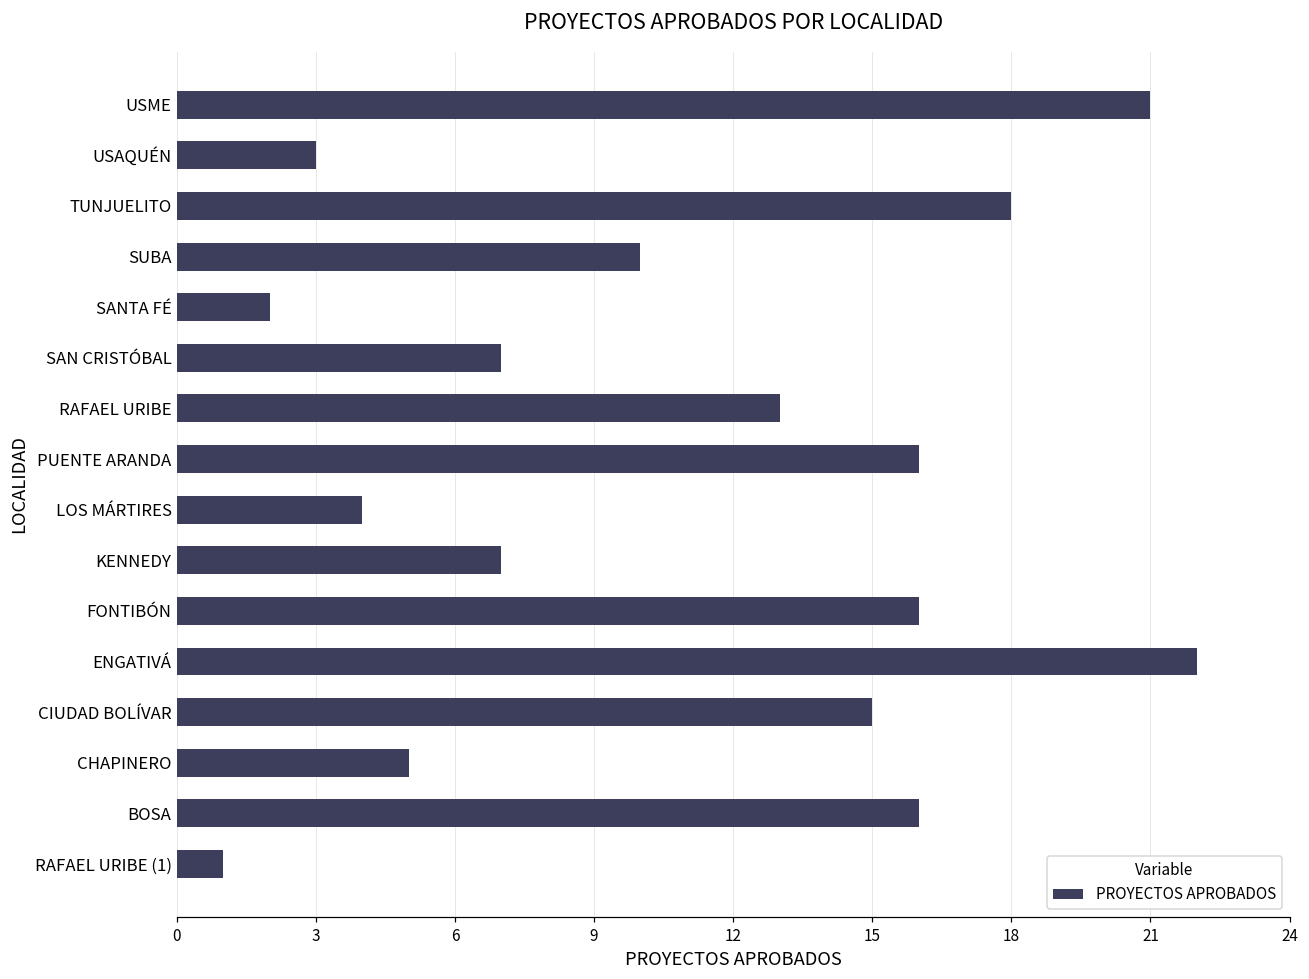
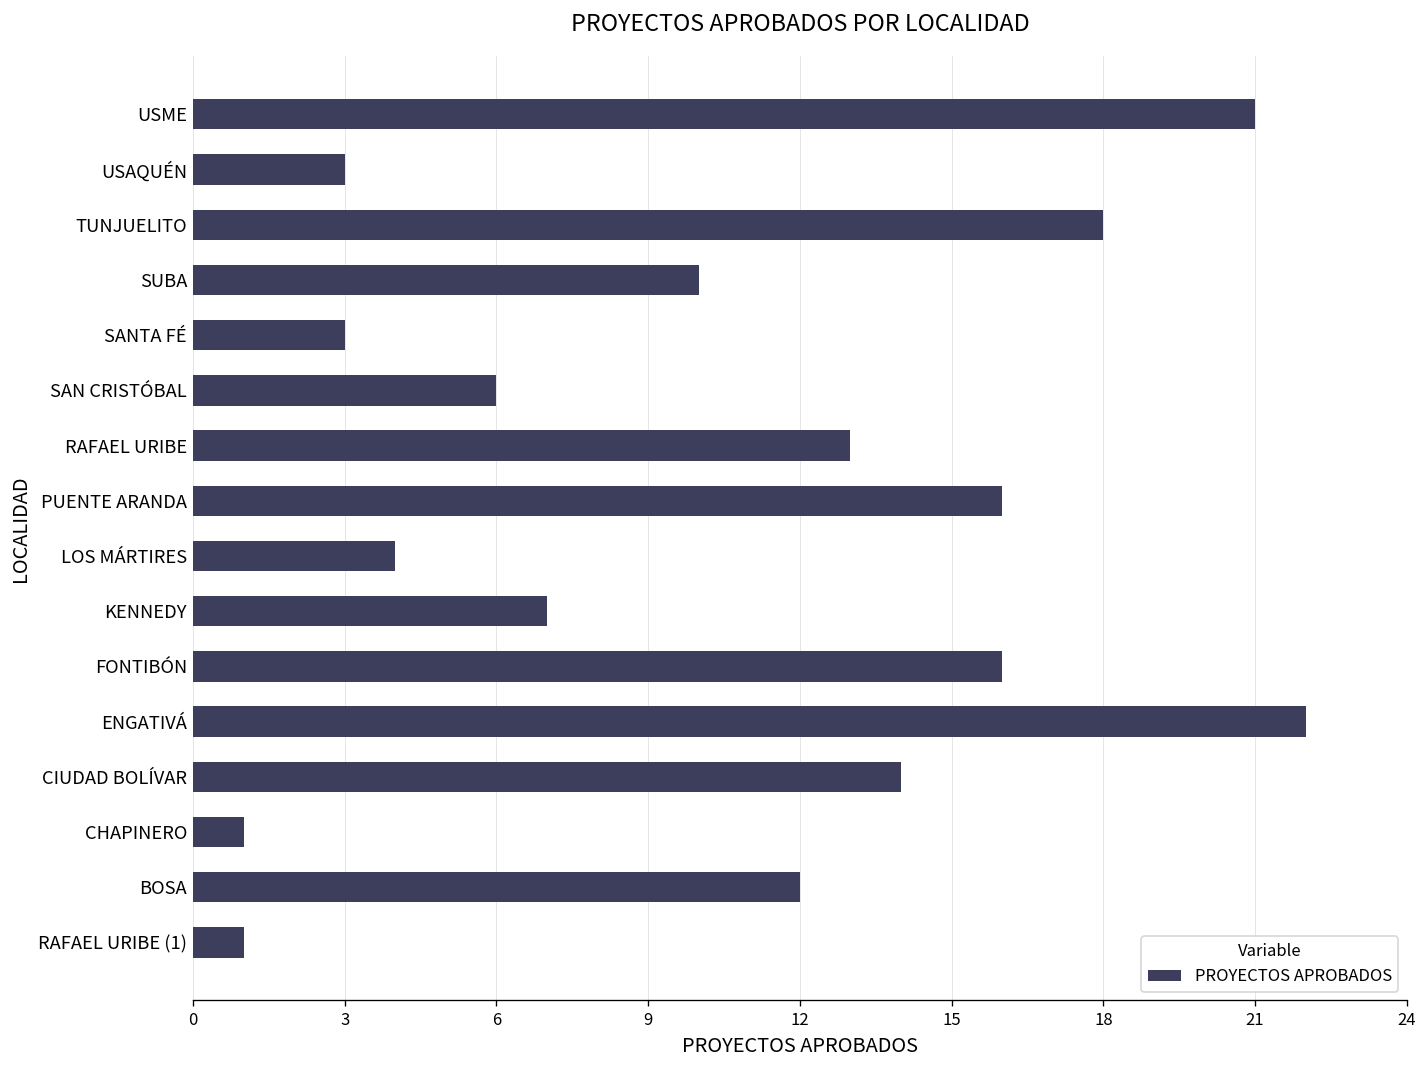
SANTA FÉ: 2 -> 3
SAN CRISTÓBAL: 7 -> 6
CIUDAD BOLÍVAR: 15 -> 14
CHAPINERO: 5 -> 1
BOSA: 16 -> 12
